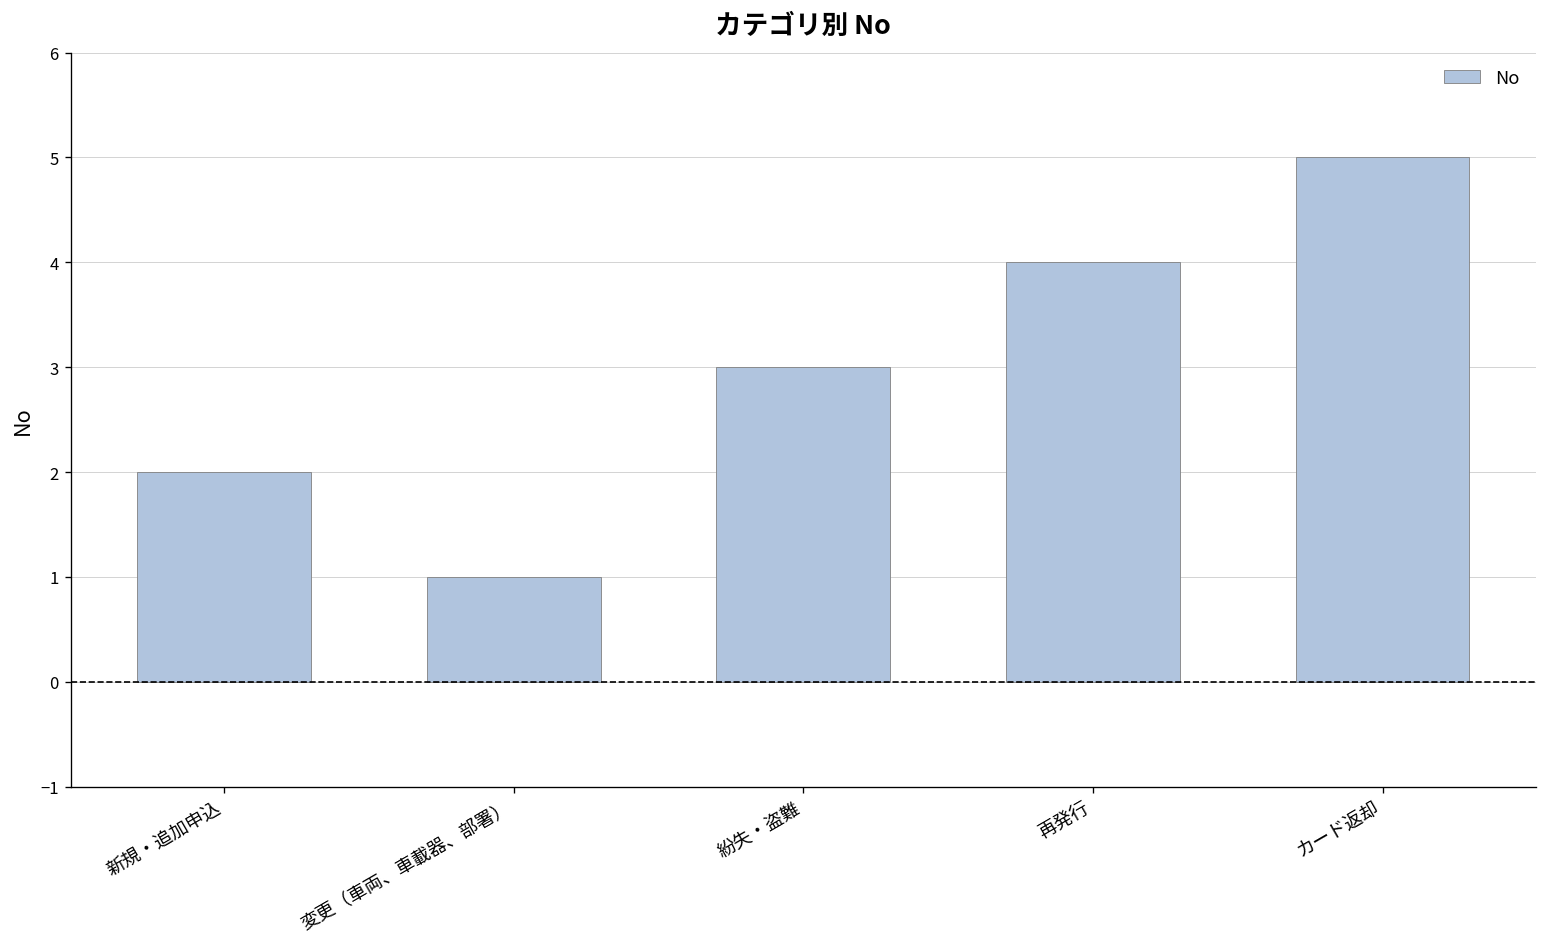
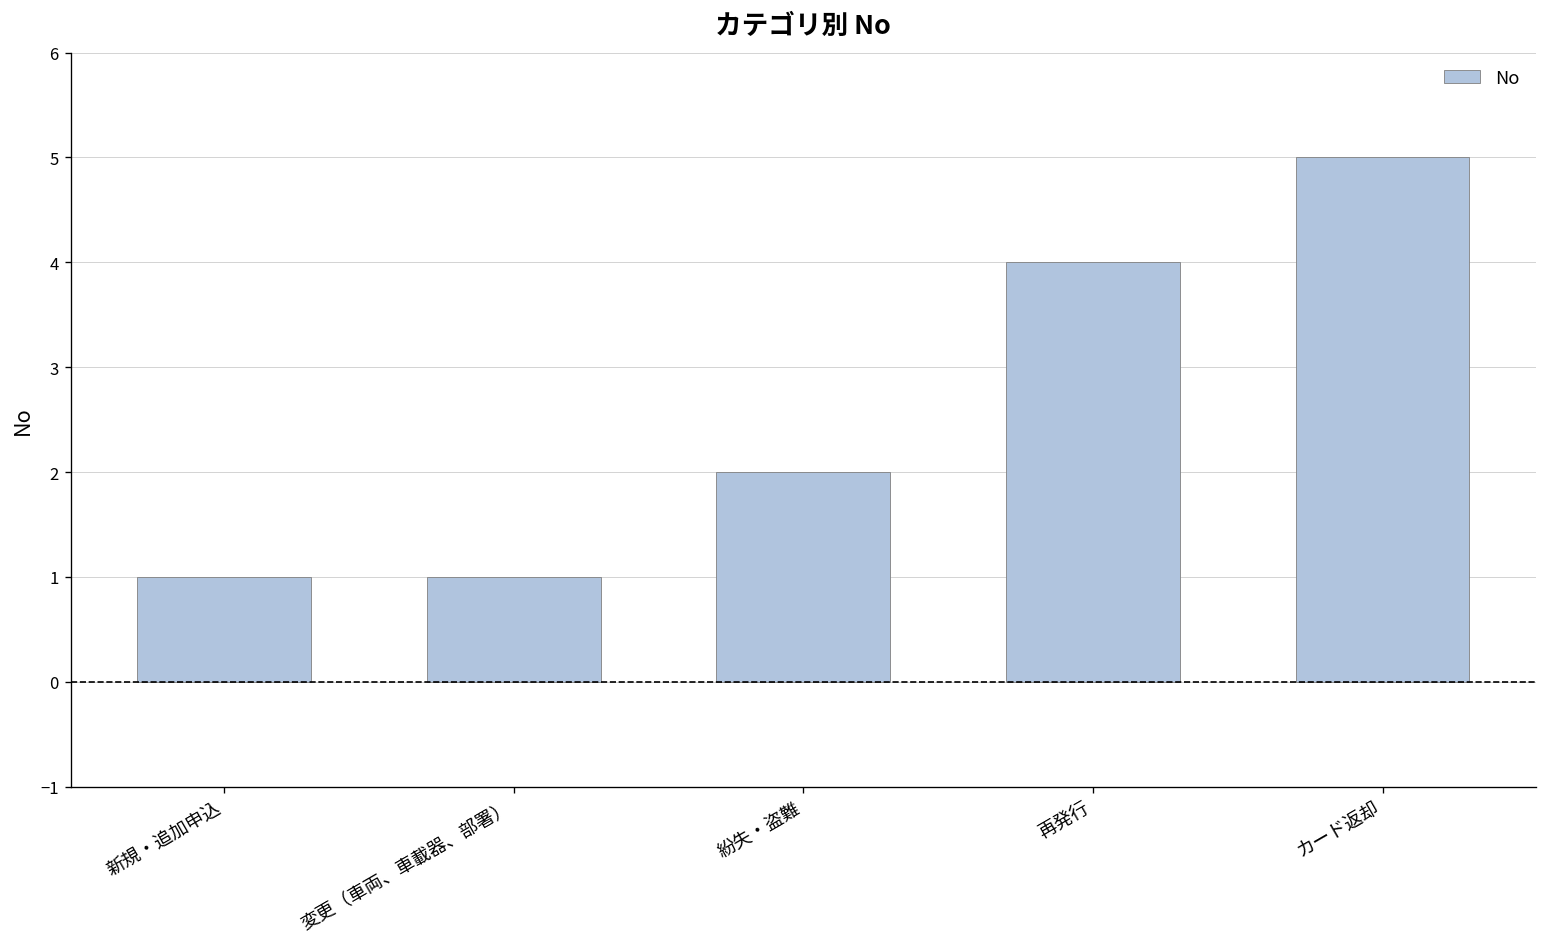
新規・追加申込: 2 -> 1
紛失・盗難: 3 -> 2
